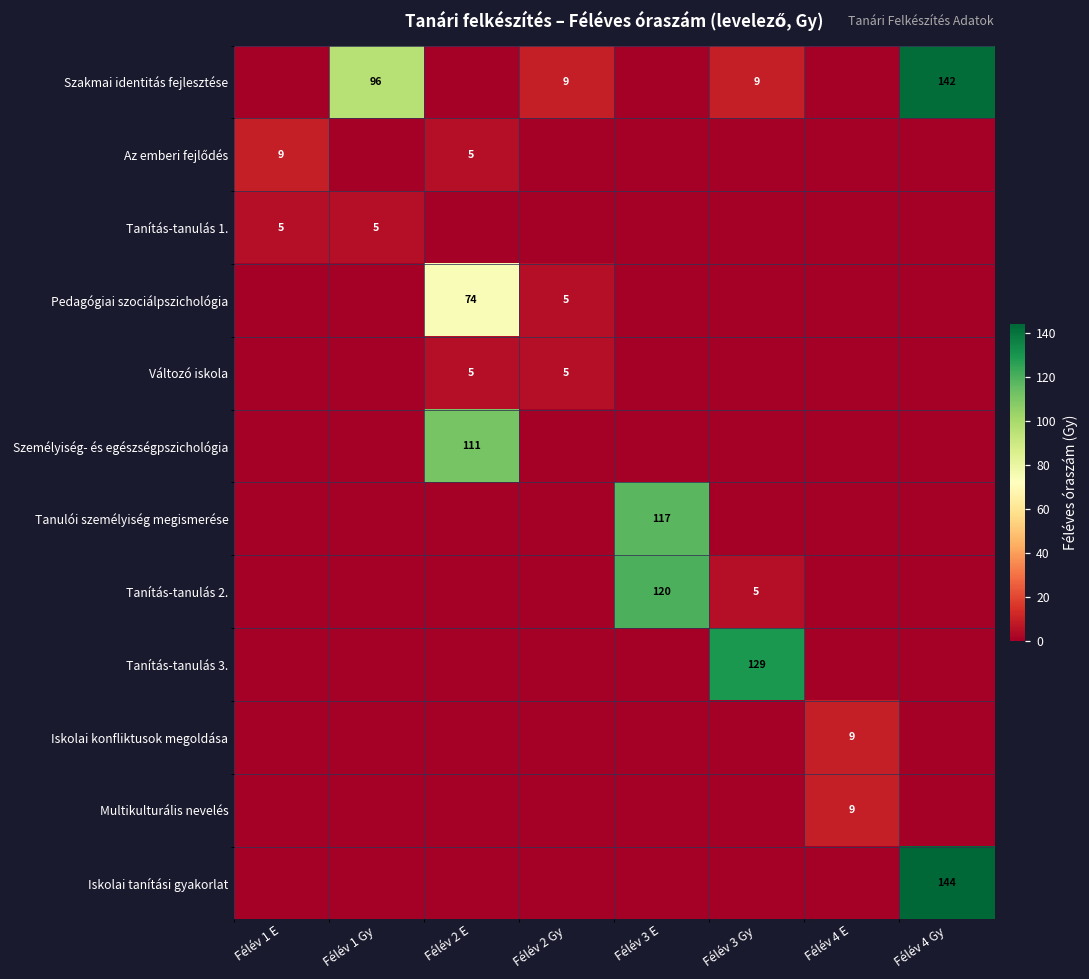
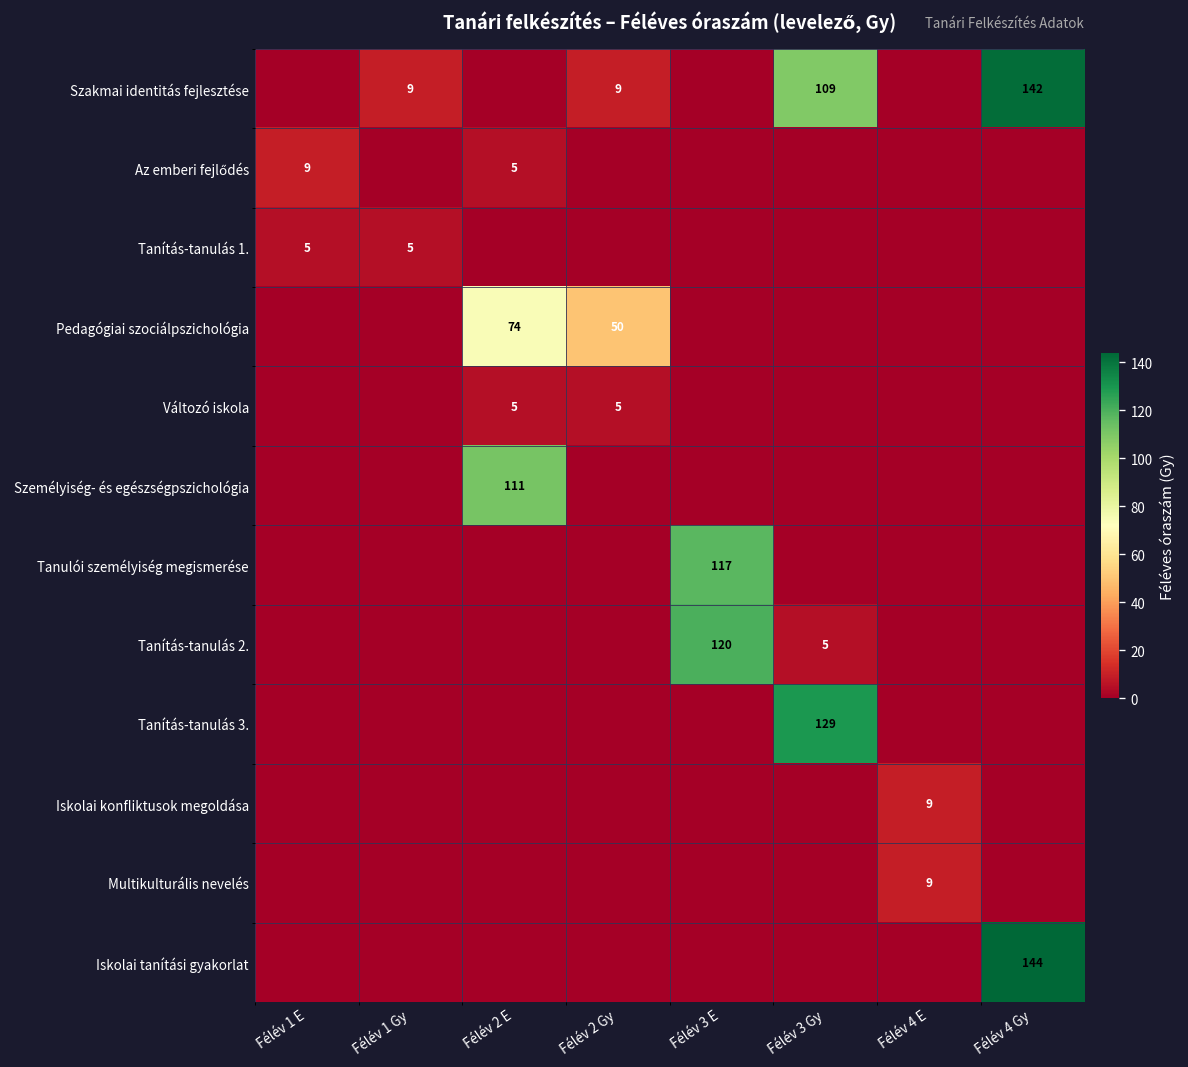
Szakmai identitás fejlesztése, Félév 1 Gy: 96 -> 9
Szakmai identitás fejlesztése, Félév 3 Gy: 9 -> 109
Pedagógiai szociálpszichológia, Félév 2 Gy: 5 -> 50
